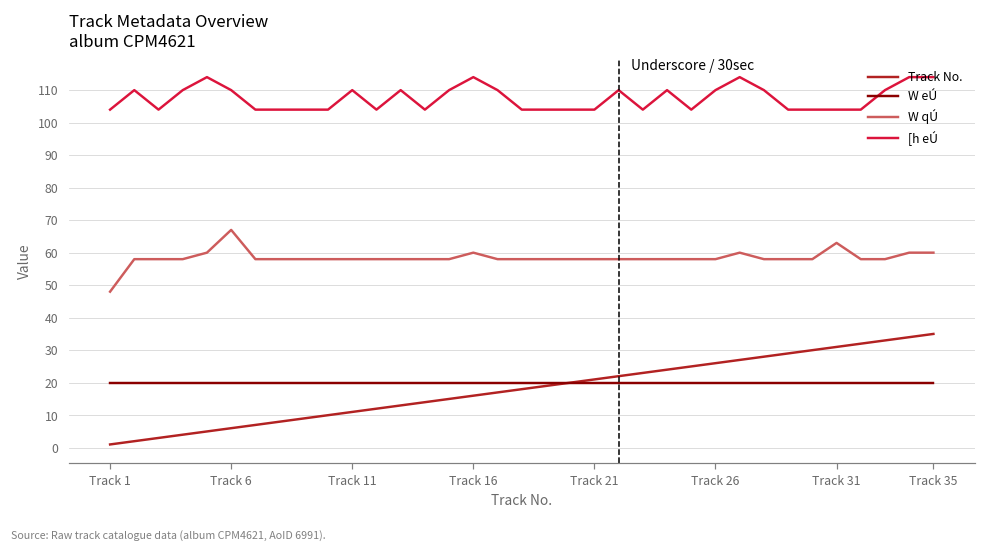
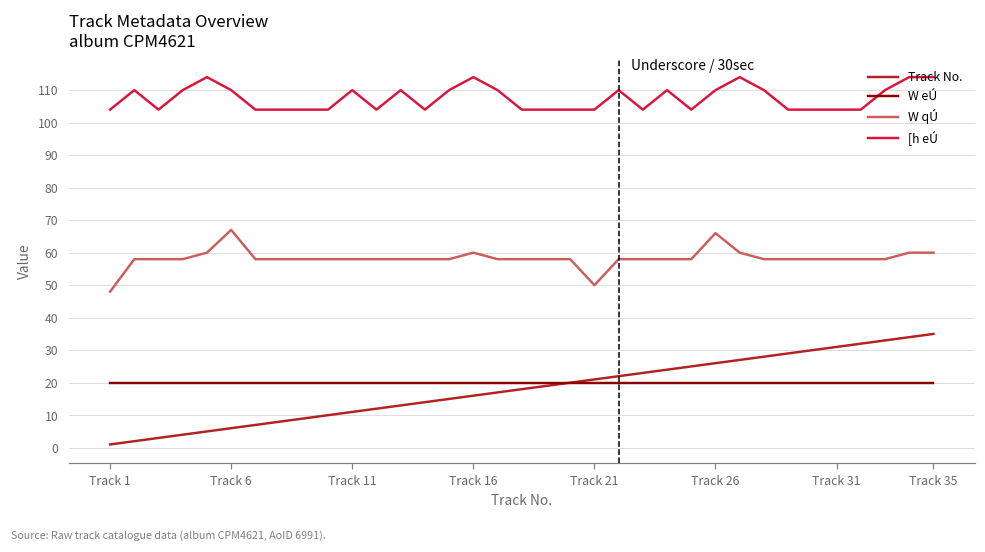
W qÚ, Track 21: 58 -> 50
W qÚ, Track 26: 58 -> 66
W qÚ, Track 31: 63 -> 58
